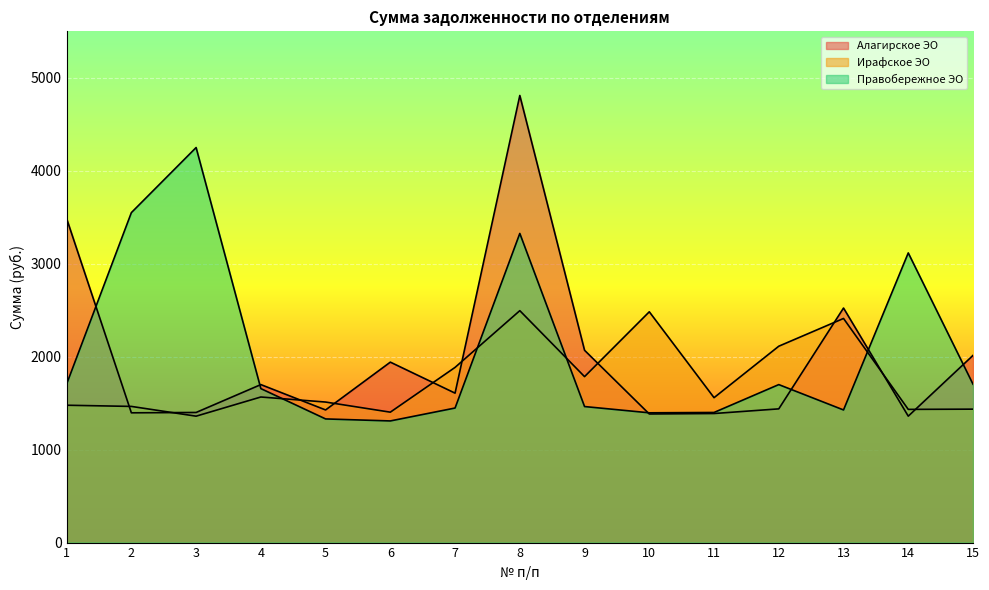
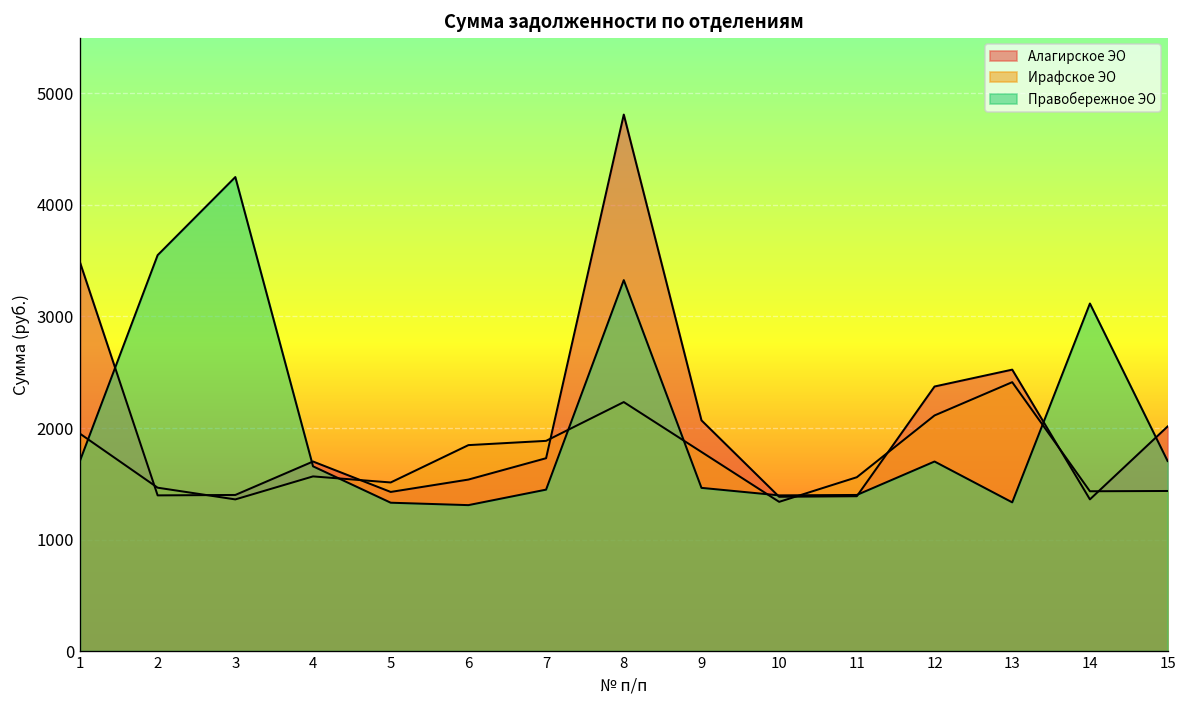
Ирафское ЭО, 1: 1500 -> 1900
Алагирское ЭО, 6: 1900 -> 1500
Ирафское ЭО, 6: 1400 -> 1800
Алагирское ЭО, 7: 1600 -> 1700
Ирафское ЭО, 8: 2500 -> 2200
Ирафское ЭО, 10: 2500 -> 1300
Алагирское ЭО, 12: 1400 -> 2400
Правобережное ЭО, 13: 1400 -> 1300
